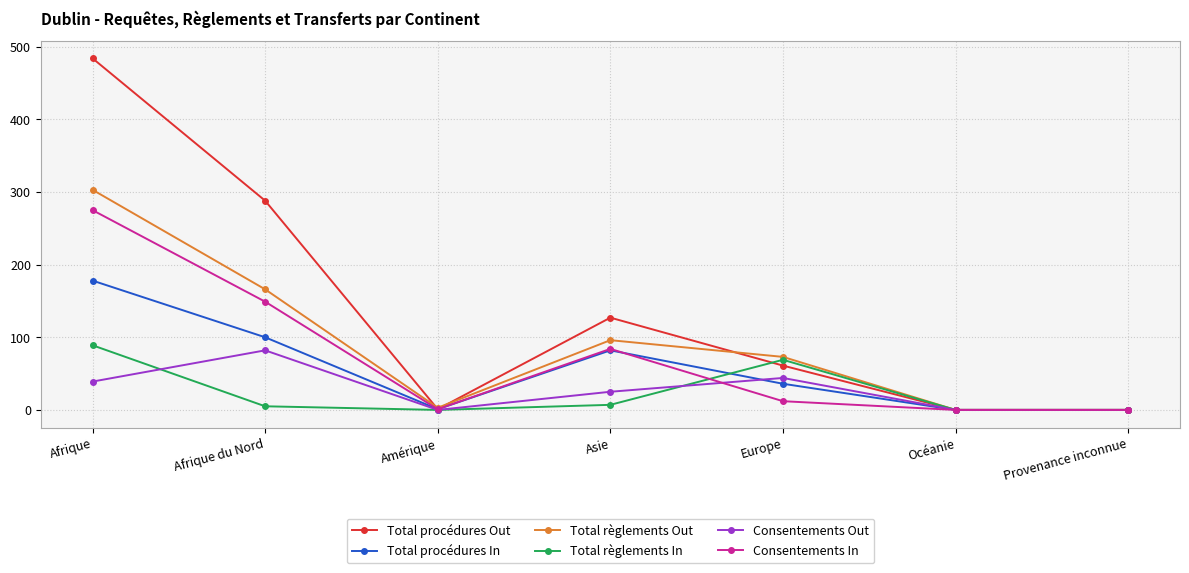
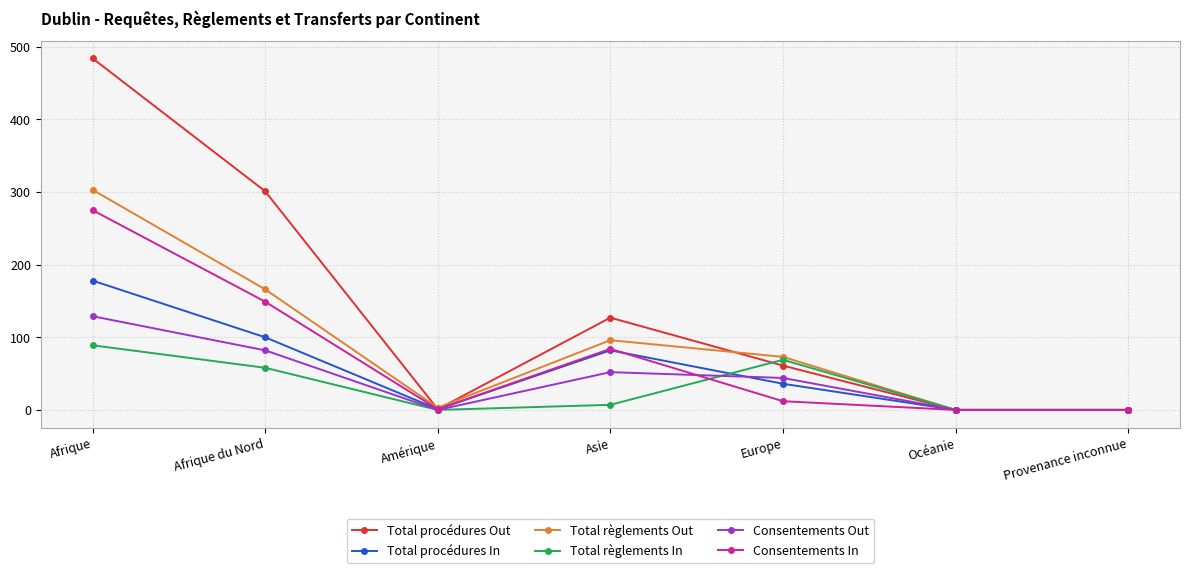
Consentements Out, Afrique: 40 -> 130
Total procédures Out, Afrique du Nord: 290 -> 300
Total règlements In, Afrique du Nord: 10 -> 60
Consentements Out, Asie: 30 -> 50
